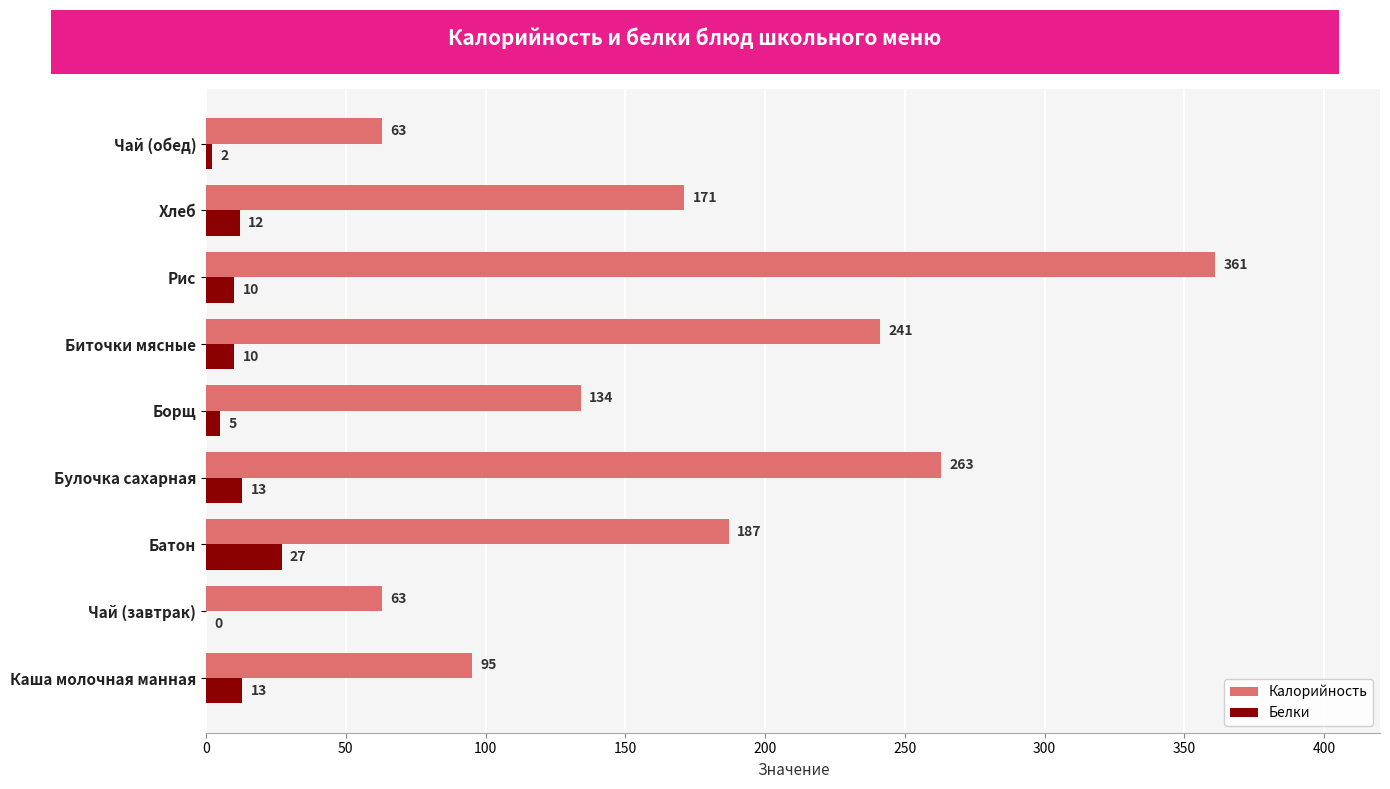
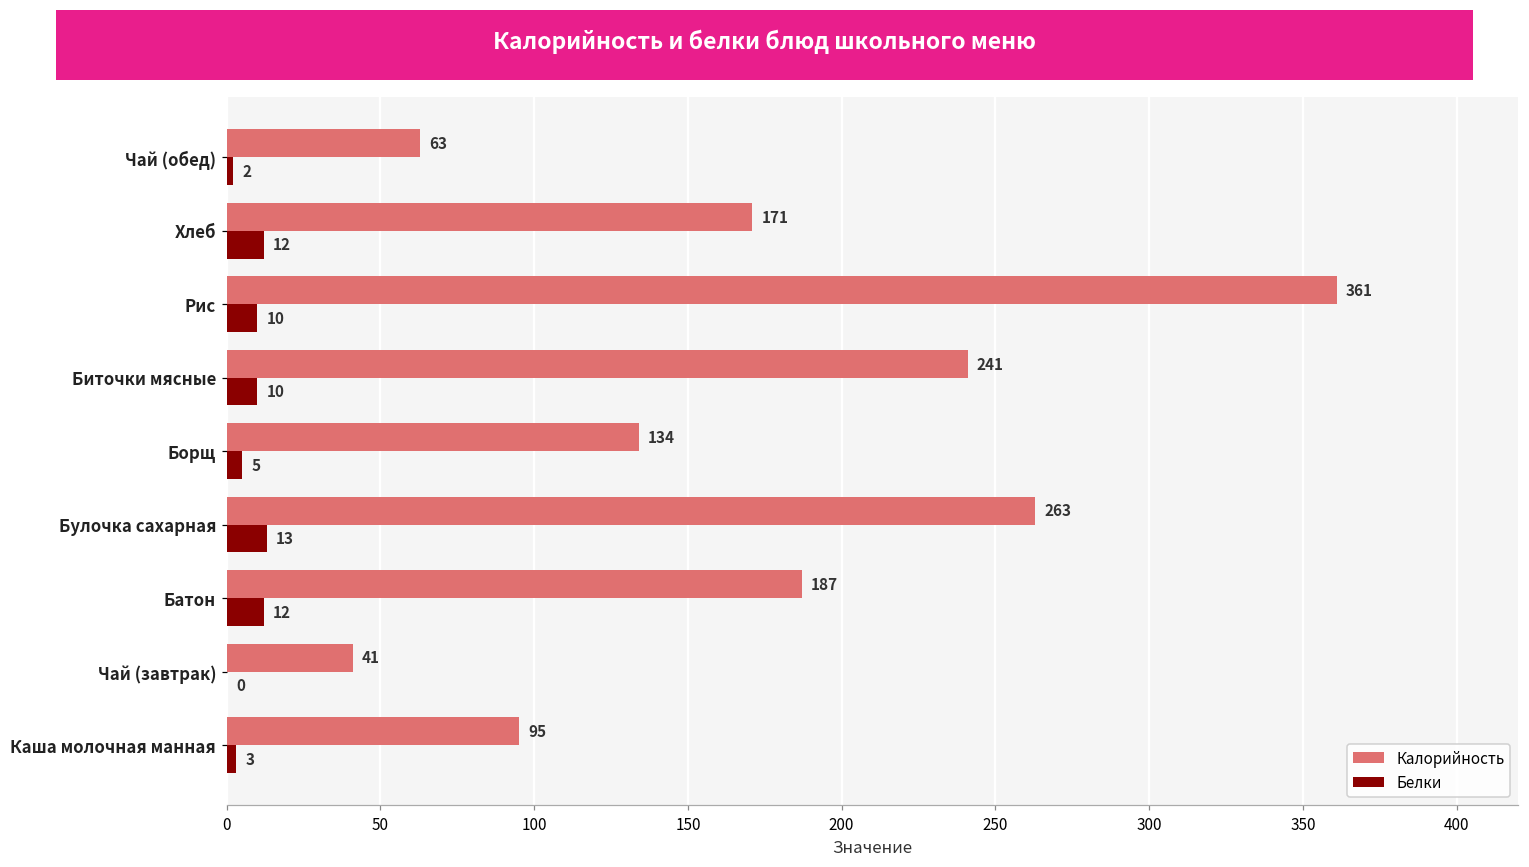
Белки, Батон: 27 -> 12
Калорийность, Чай (завтрак): 63 -> 41
Белки, Каша молочная манная: 13 -> 3
